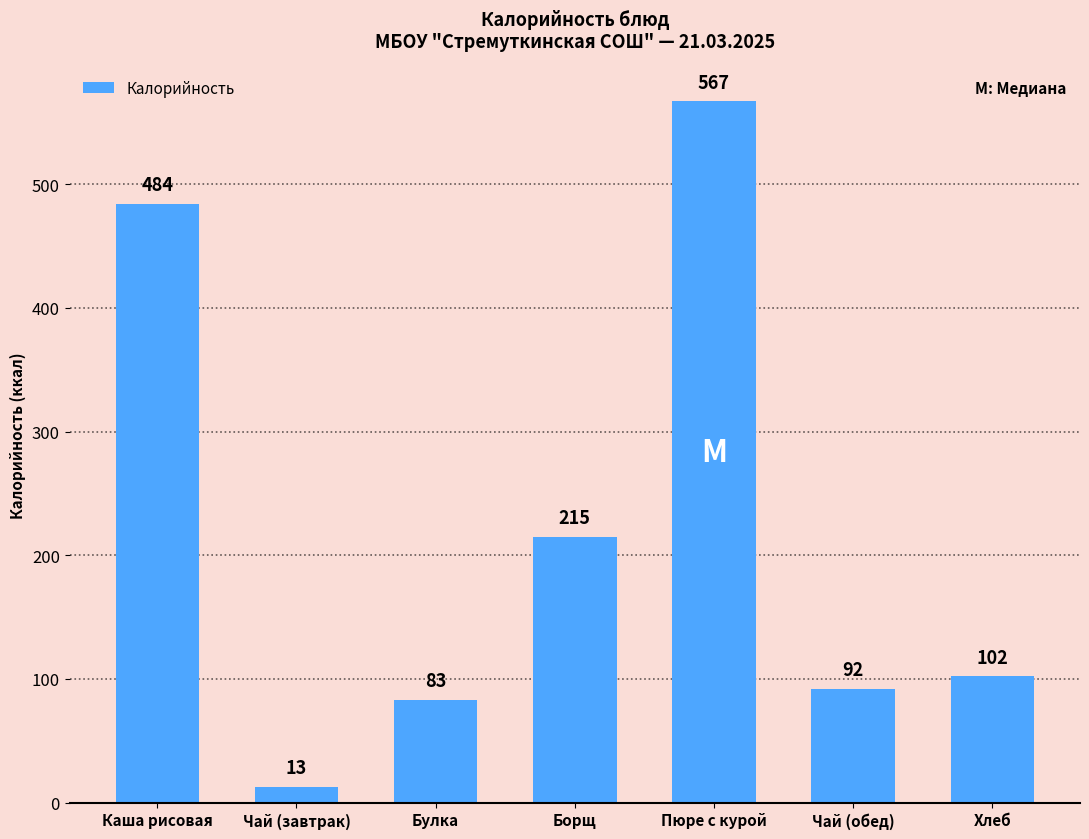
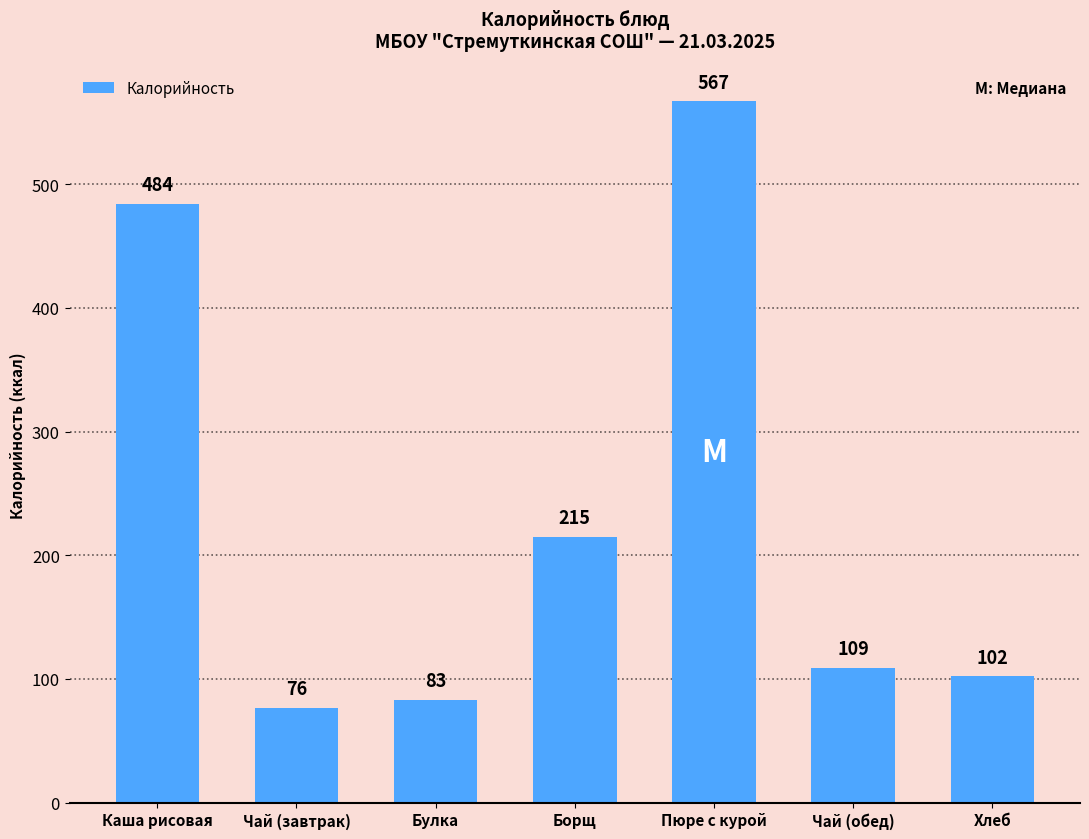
Чай (завтрак): 13 -> 76
Чай (обед): 92 -> 109
